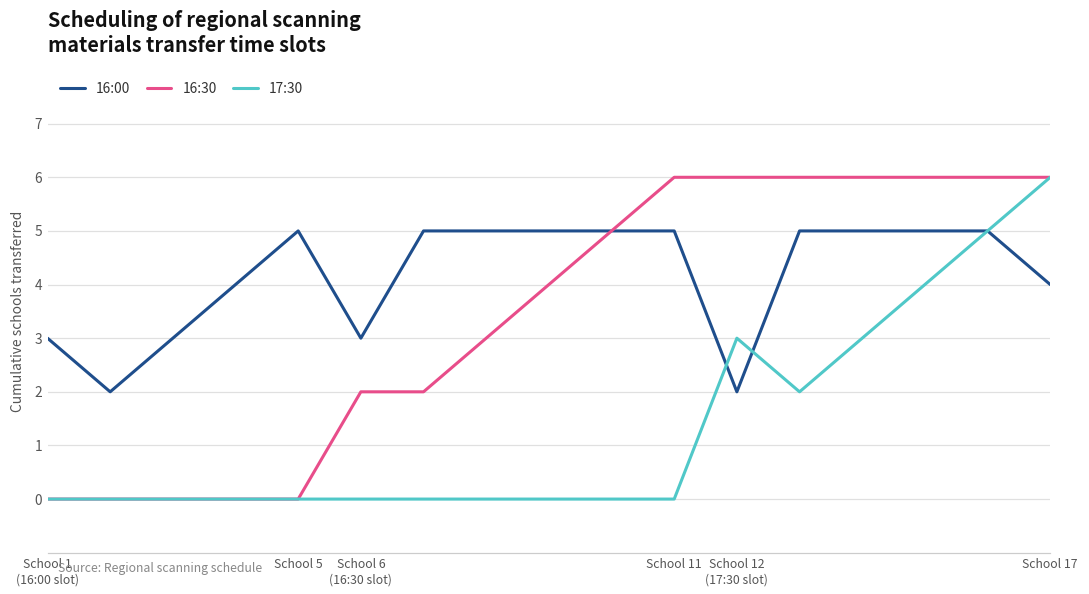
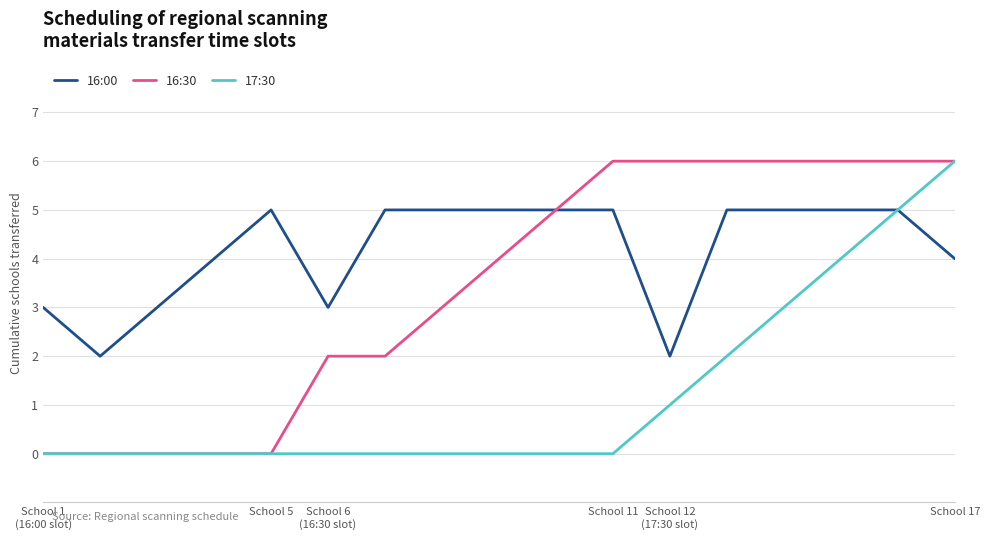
17:30, School 12 (17:30 slot): 3 -> 1
